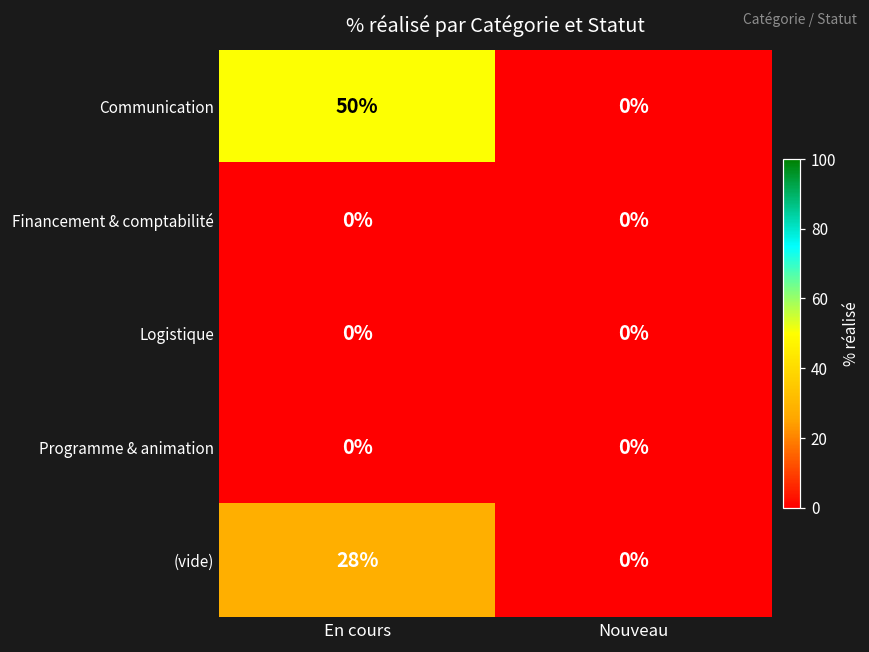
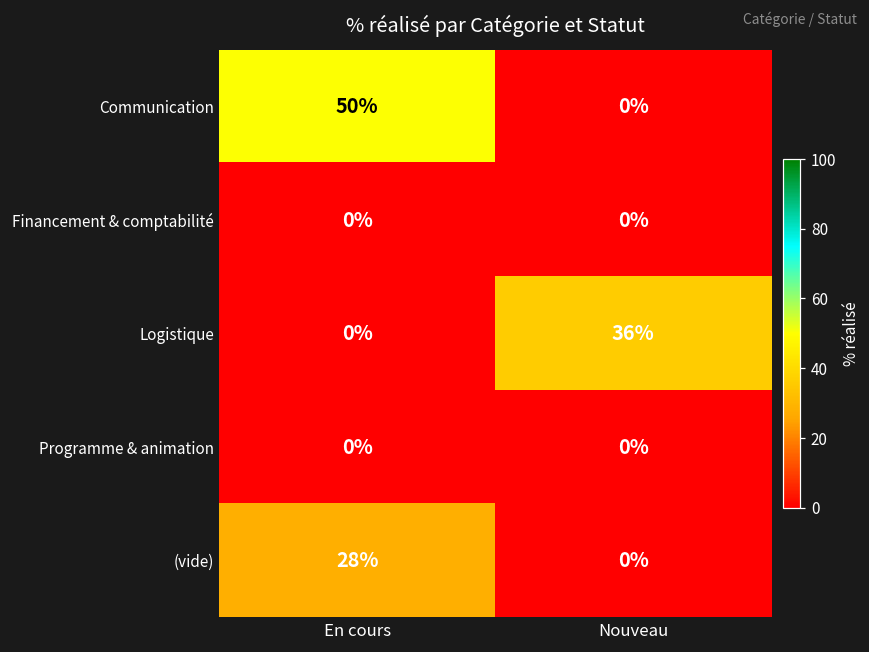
Logistique, Nouveau: 0% -> 36%
